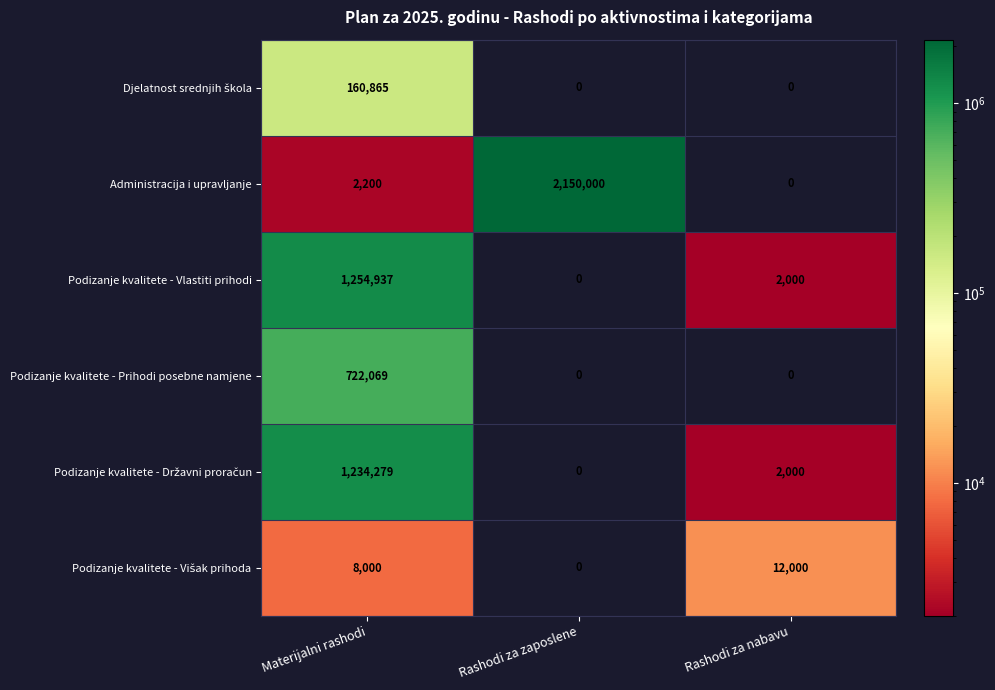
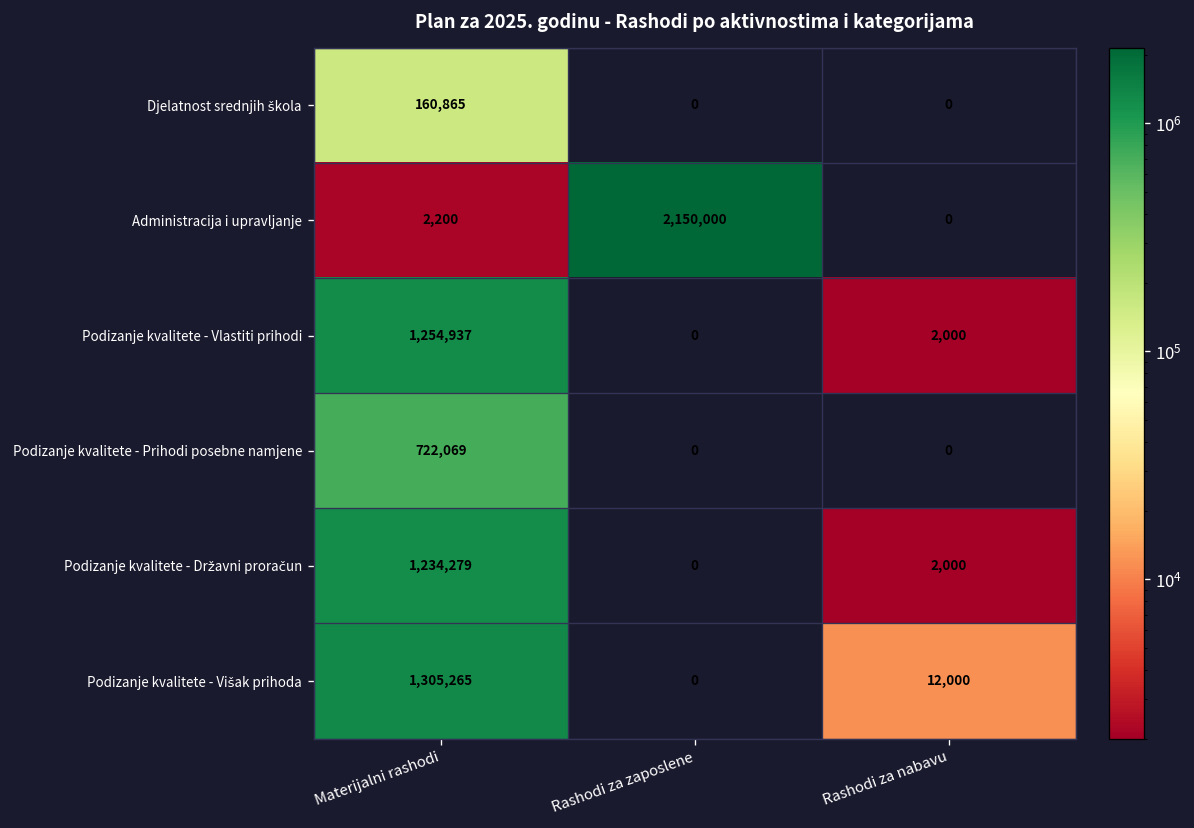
Podizanje kvalitete - Višak prihoda, Materijalni rashodi: 8,000 -> 1,305,265
